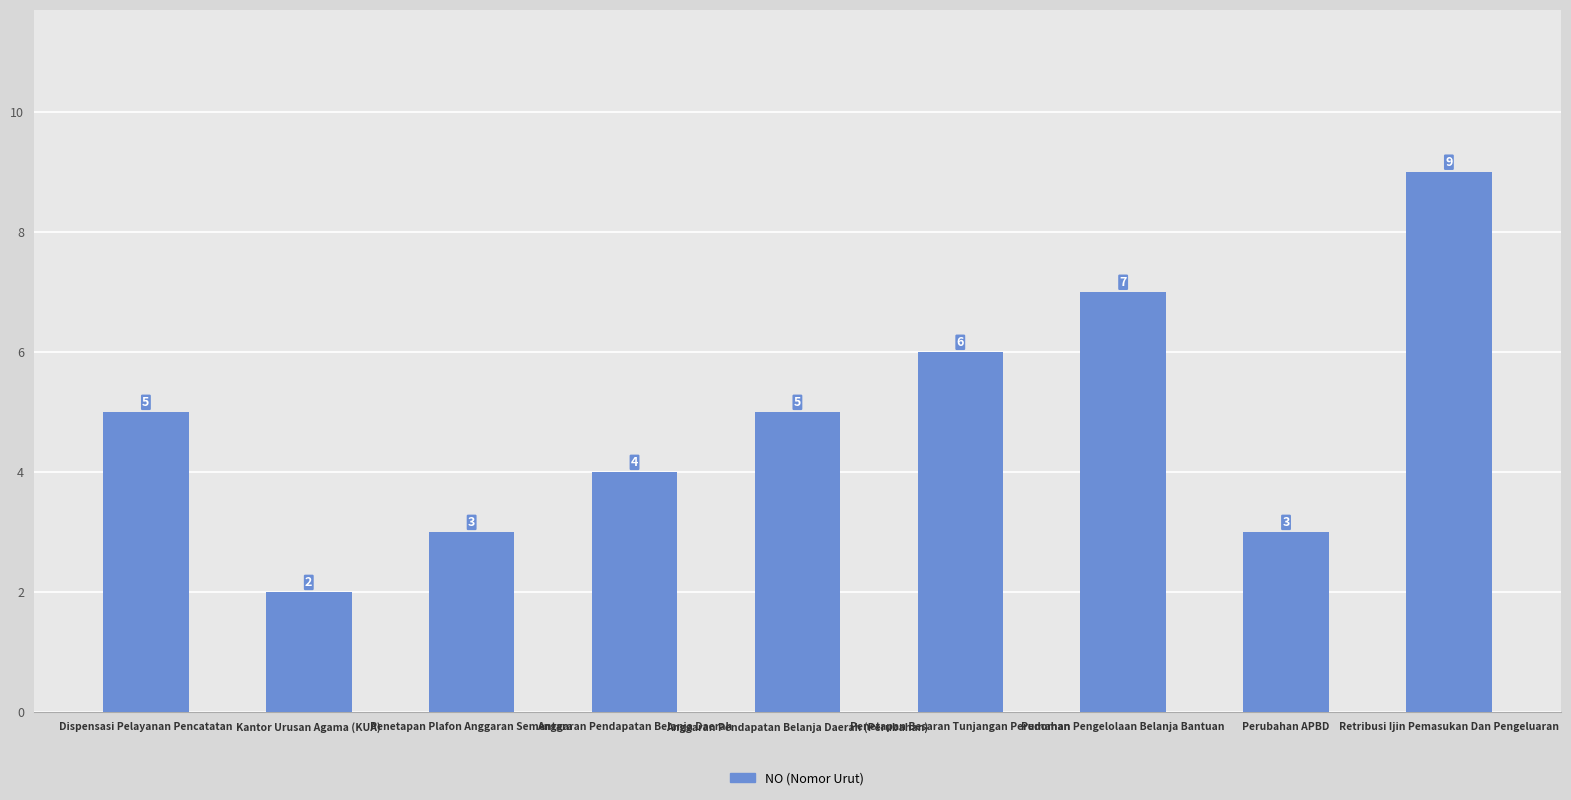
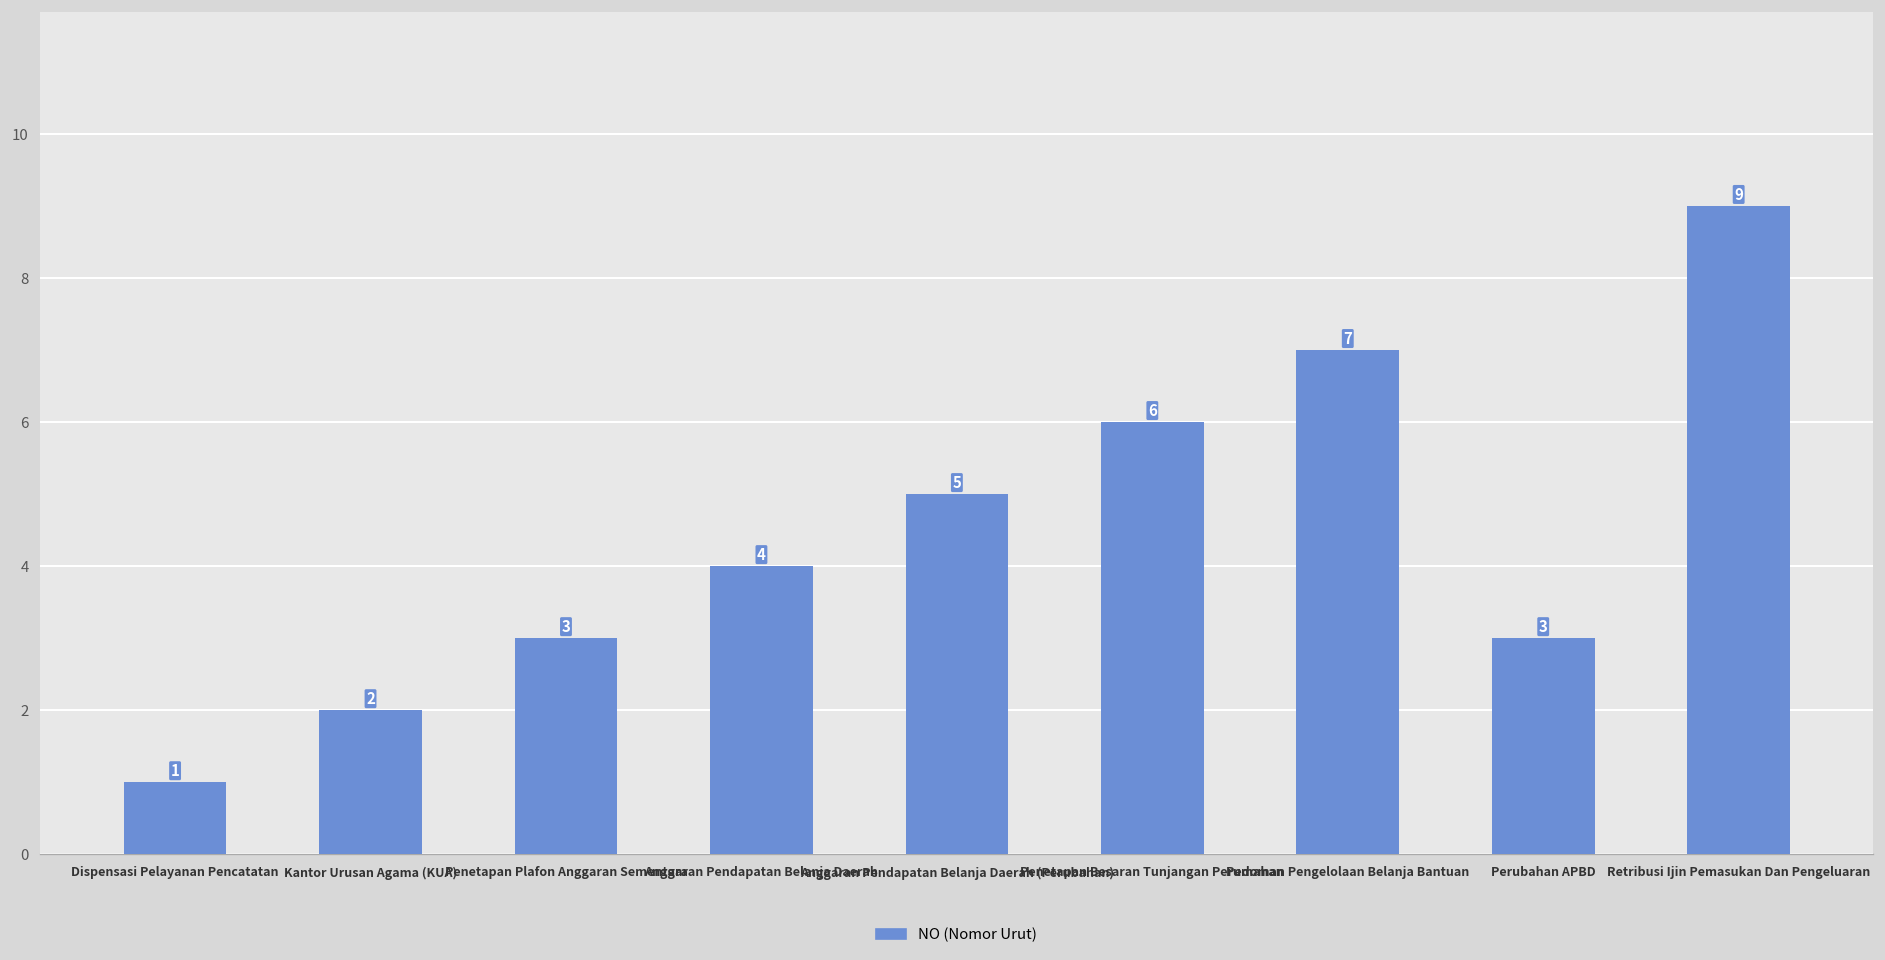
Dispensasi Pelayanan Pencatatan: 5 -> 1
